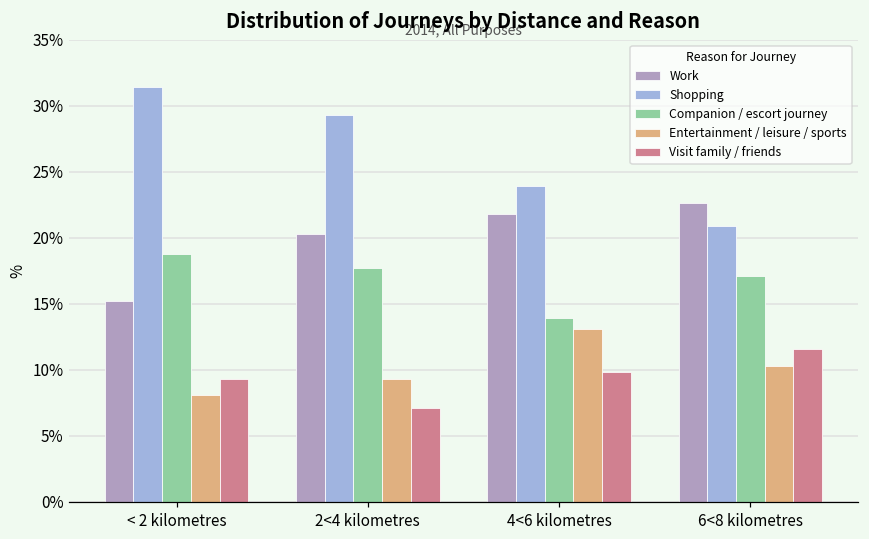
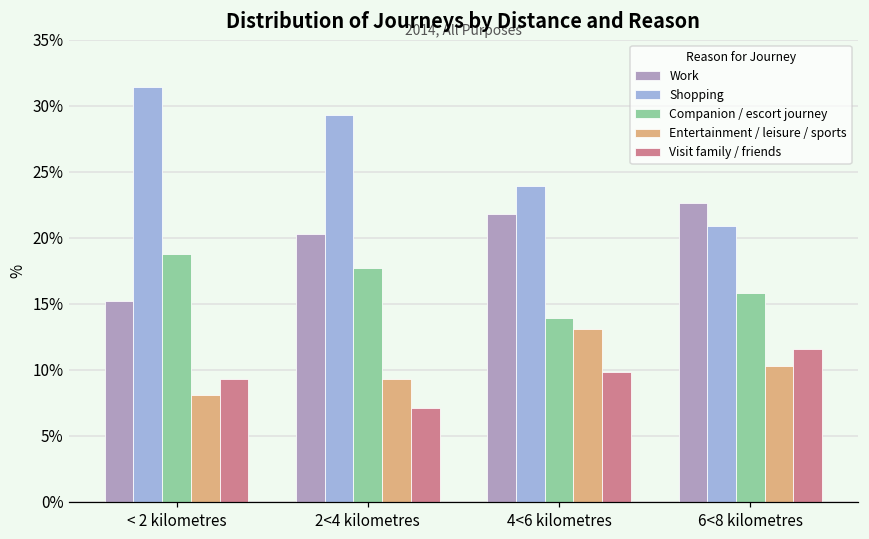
Companion / escort journey, 6<8 kilometres: 17.1% -> 15.8%
